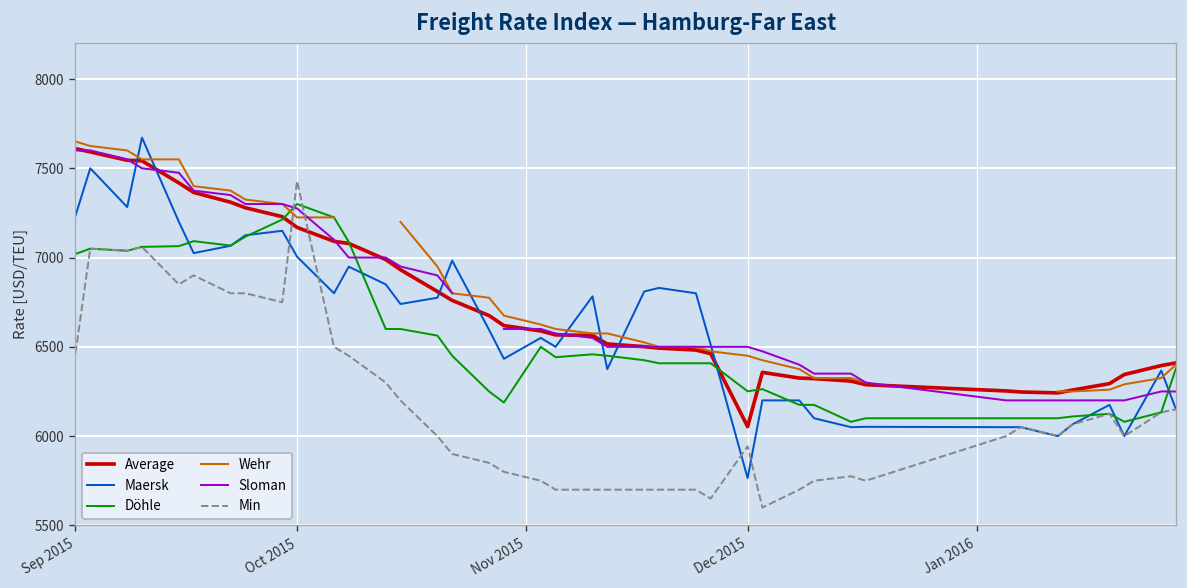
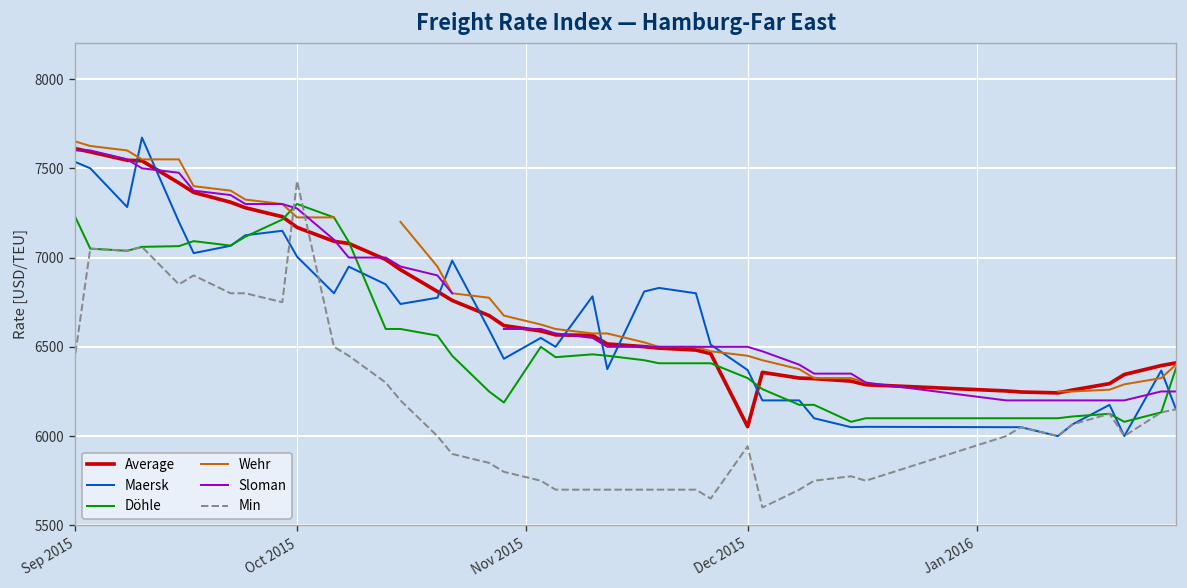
Maersk, Sep 2015: 7240 -> 7540
Döhle, Sep 2015: 7020 -> 7230
Maersk, Dec 2015: 5770 -> 6370
Döhle, Dec 2015: 6250 -> 6330
